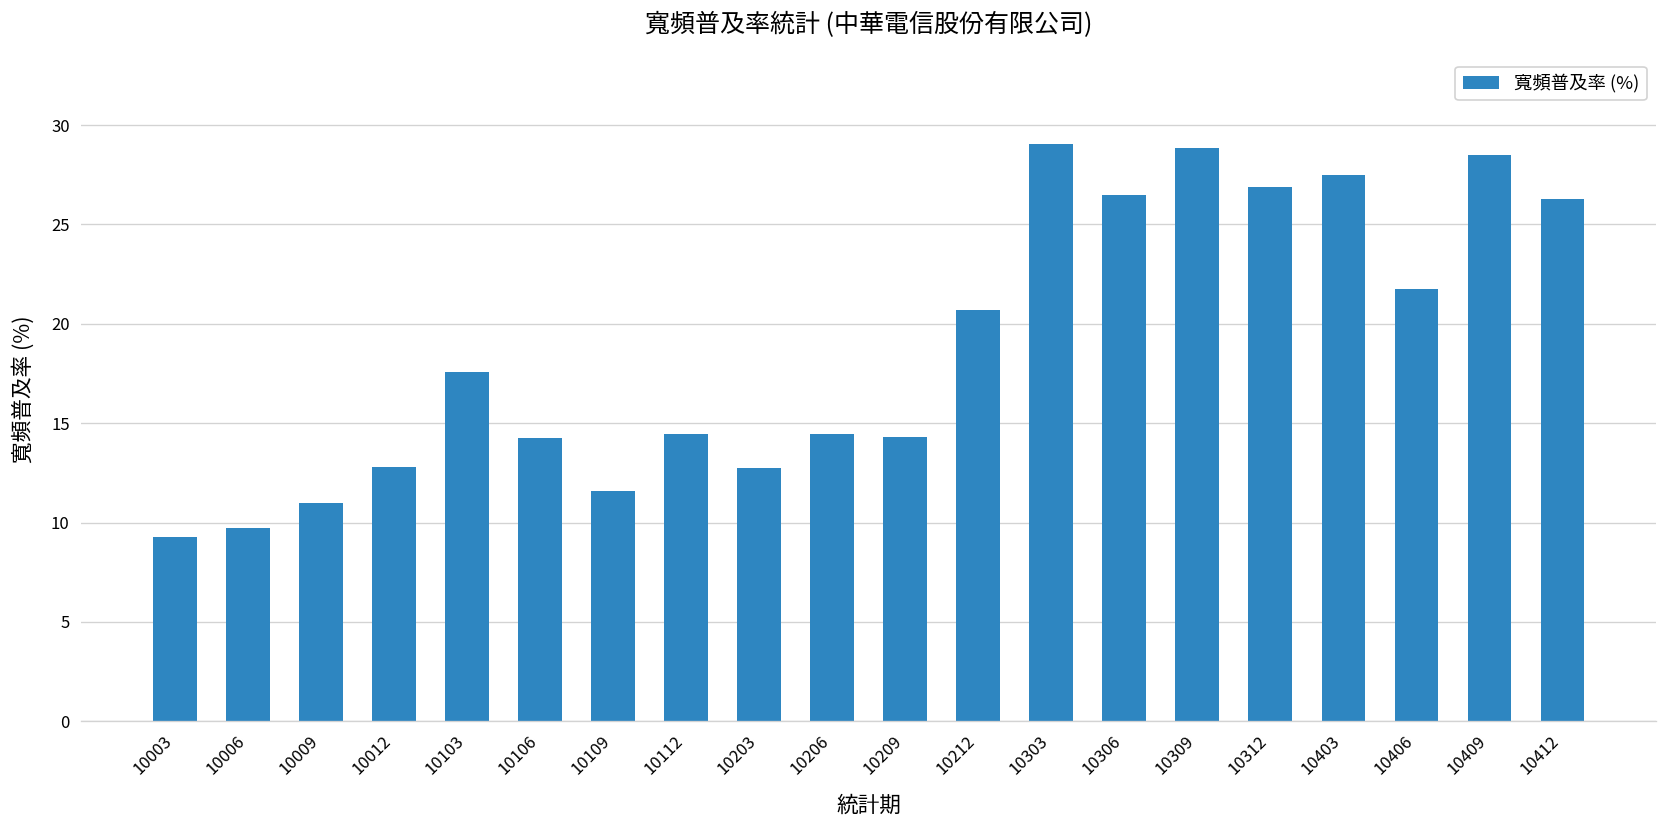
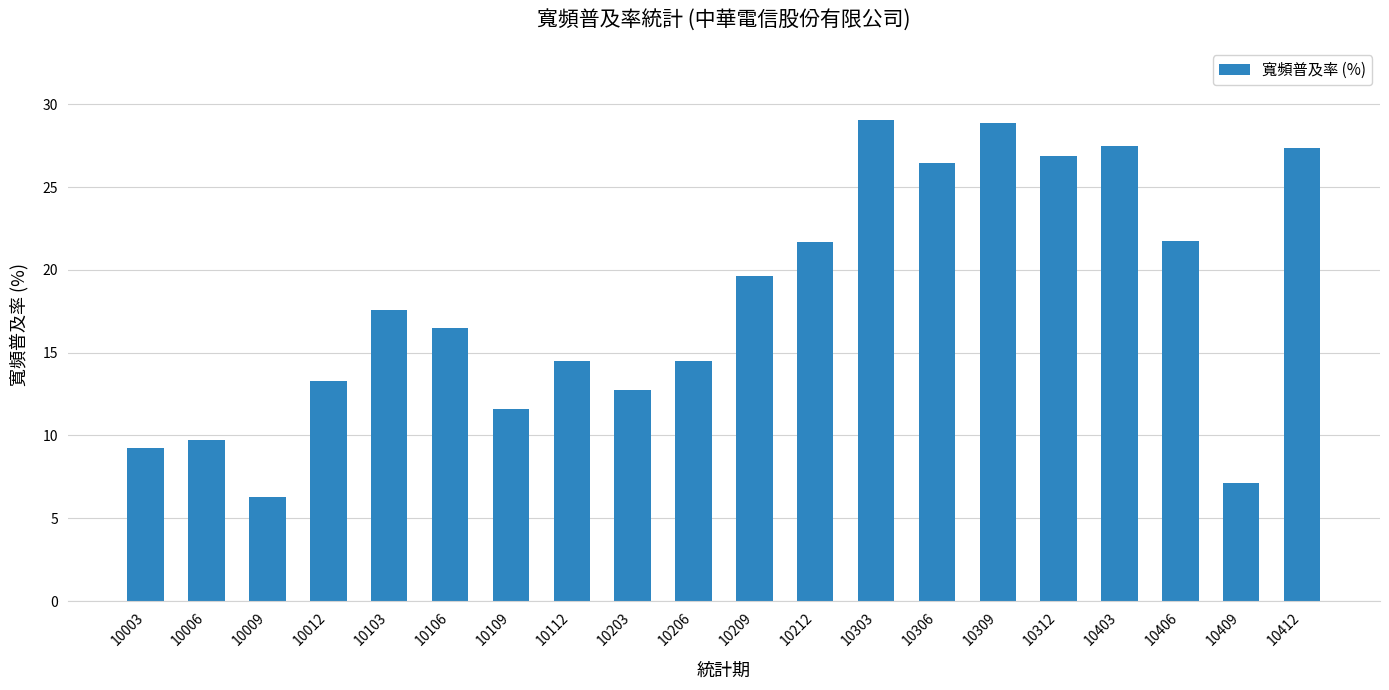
10009: 11.0 -> 6.3
10012: 12.8 -> 13.3
10106: 14.3 -> 16.5
10209: 14.3 -> 19.7
10212: 20.7 -> 21.7
10409: 28.5 -> 7.1
10412: 26.3 -> 27.4
